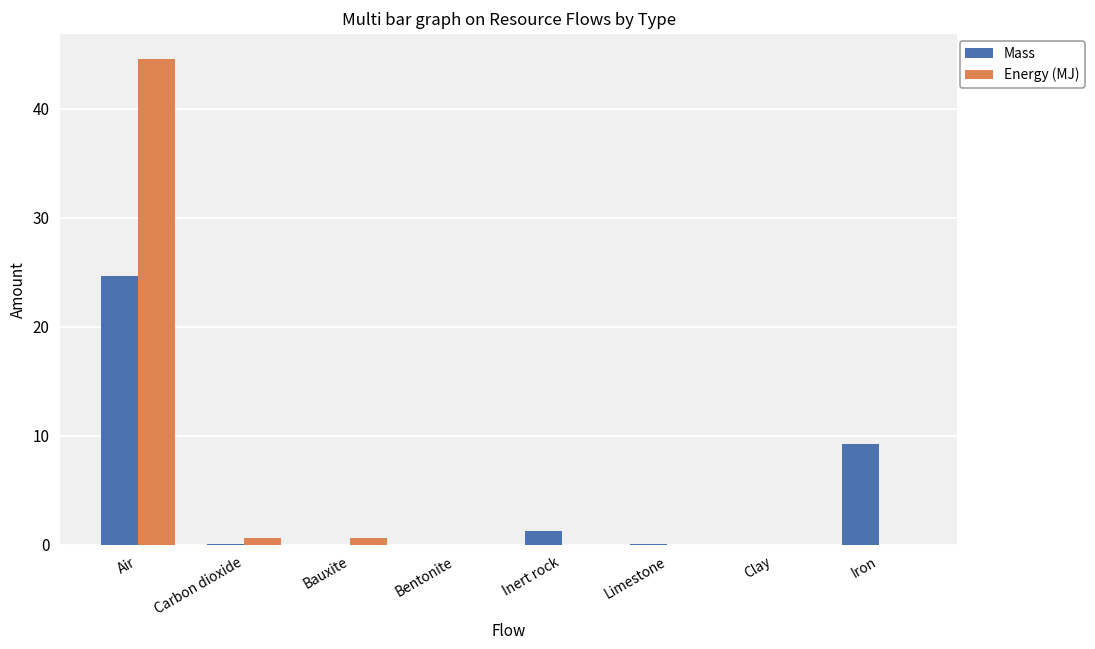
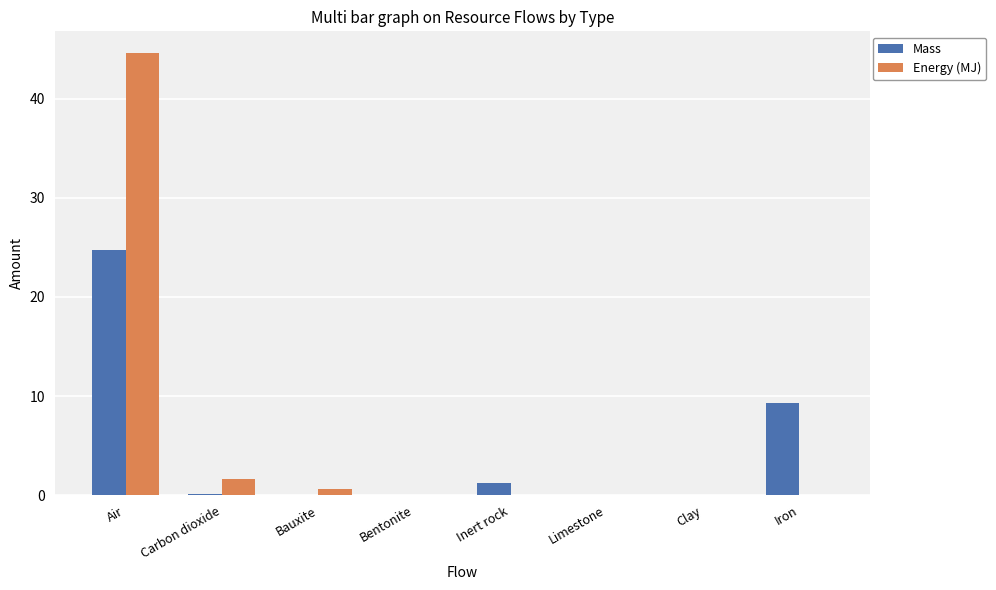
Energy (MJ), Carbon dioxide: 1 -> 2
